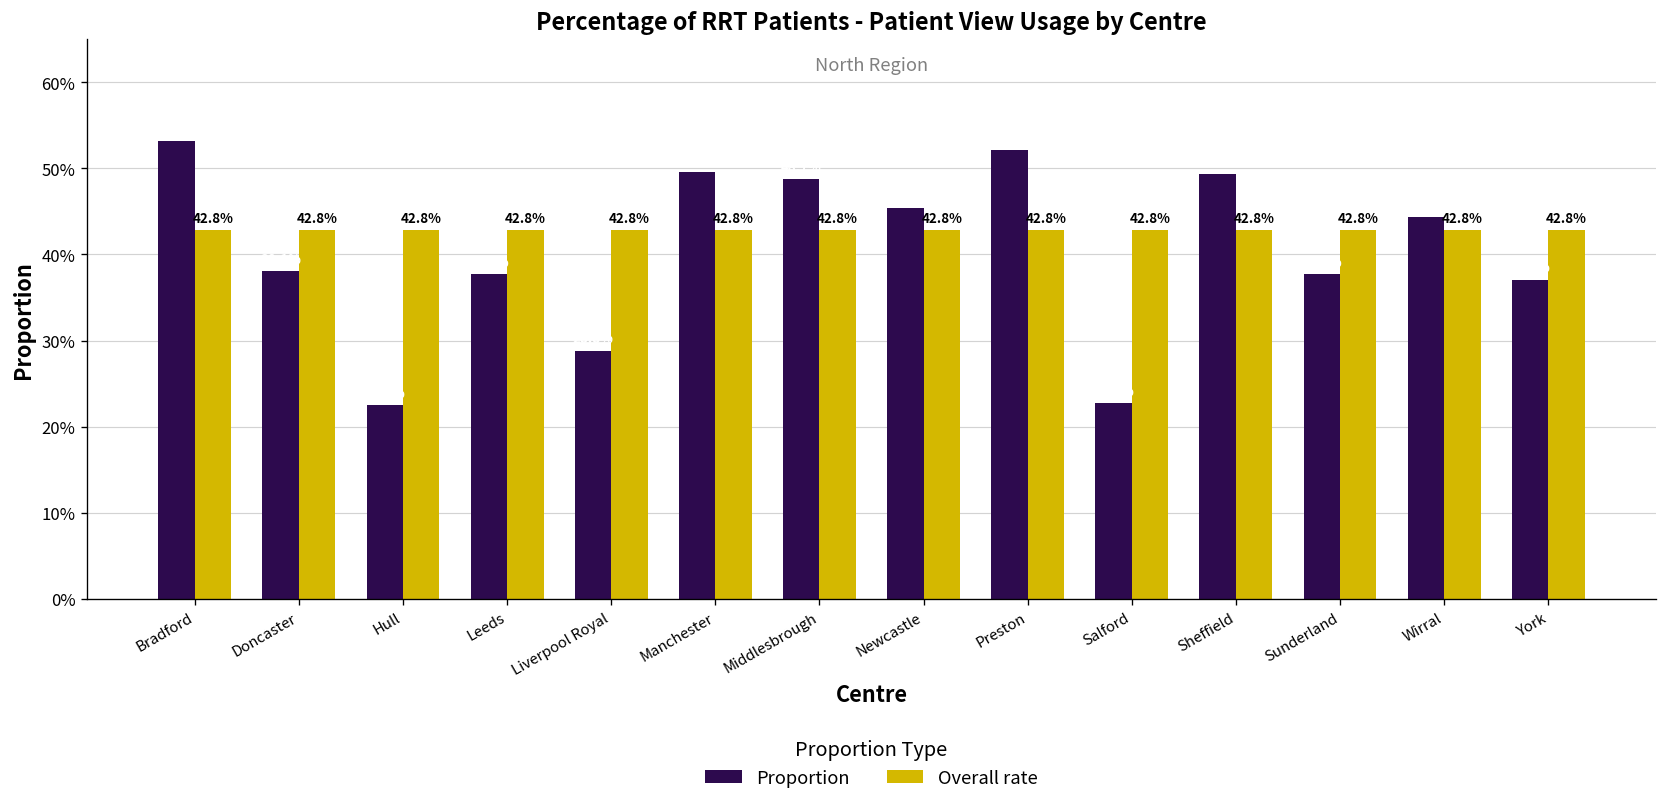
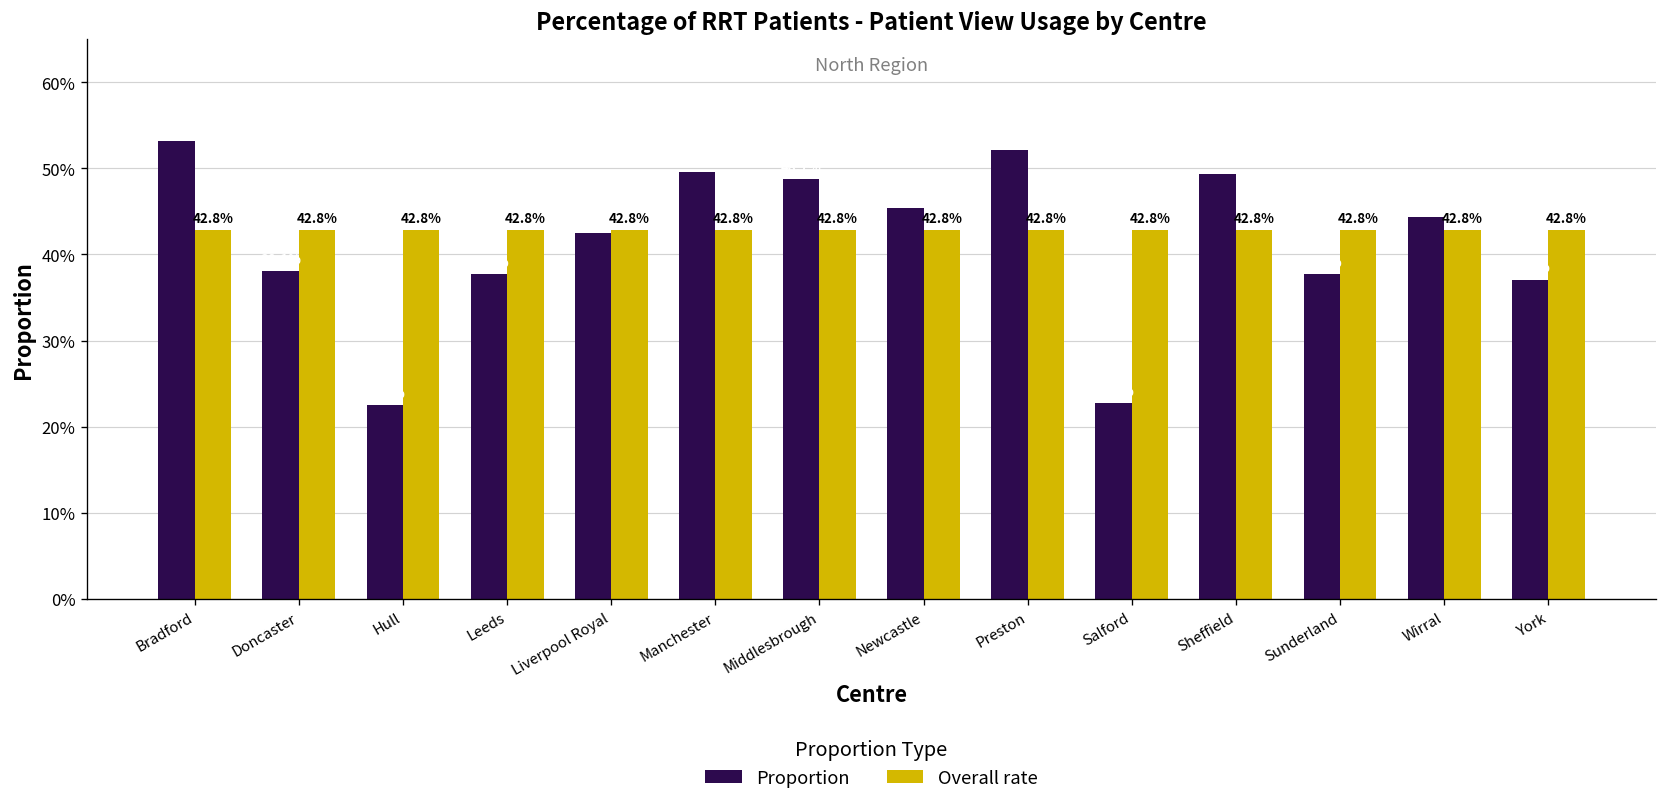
Proportion, Liverpool Royal: 29% -> 43%
